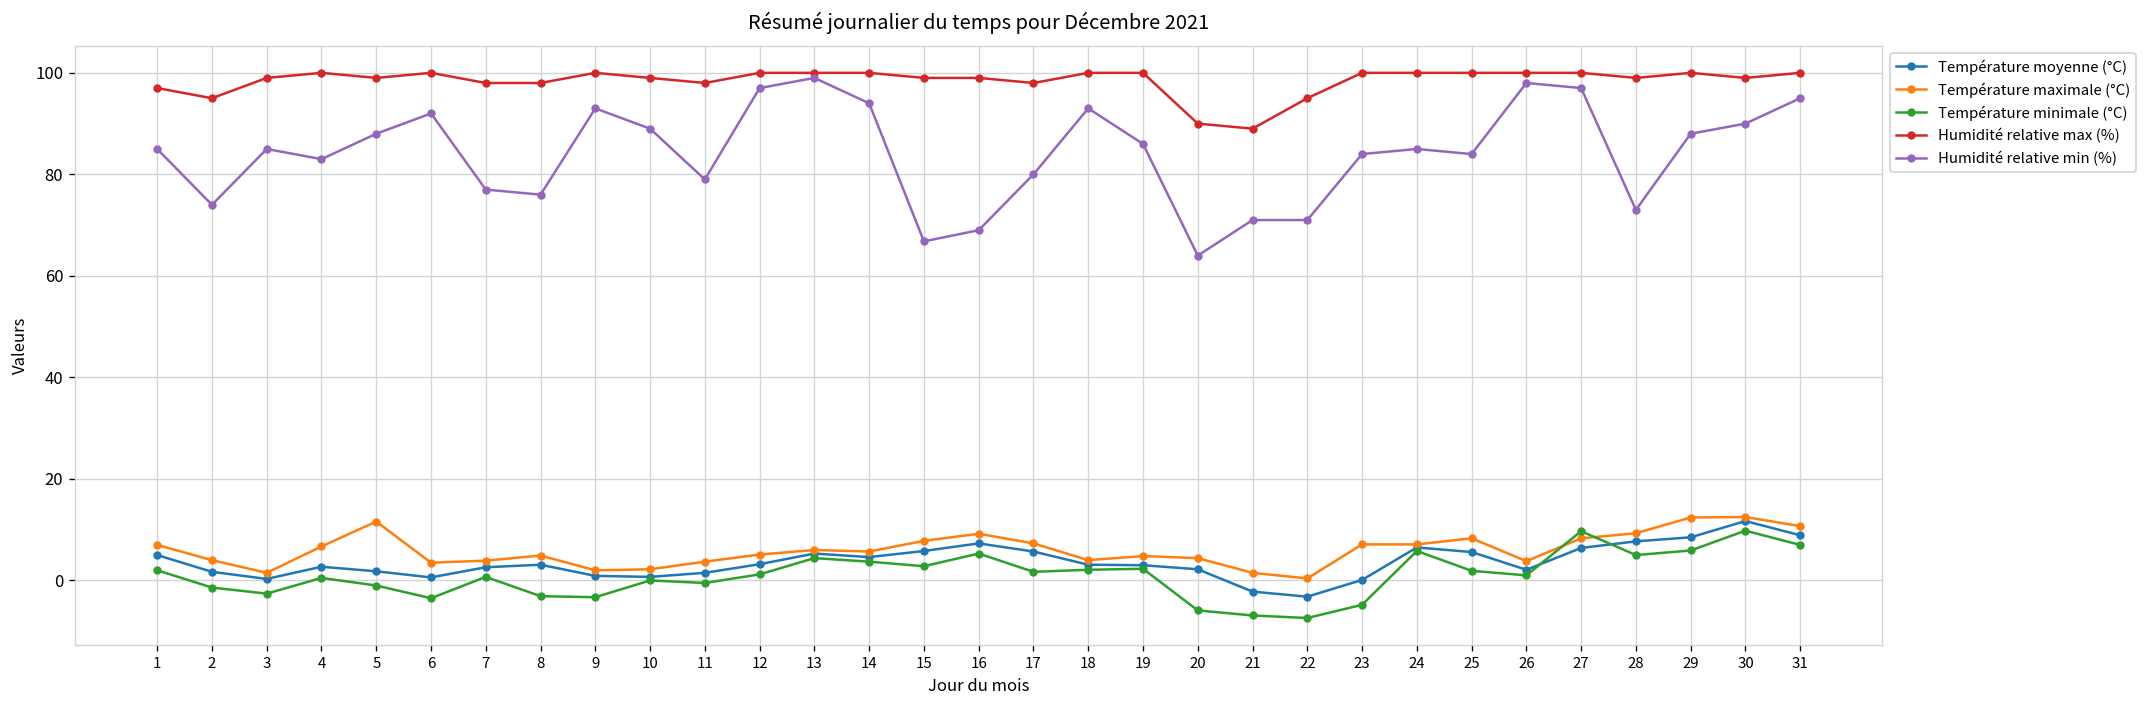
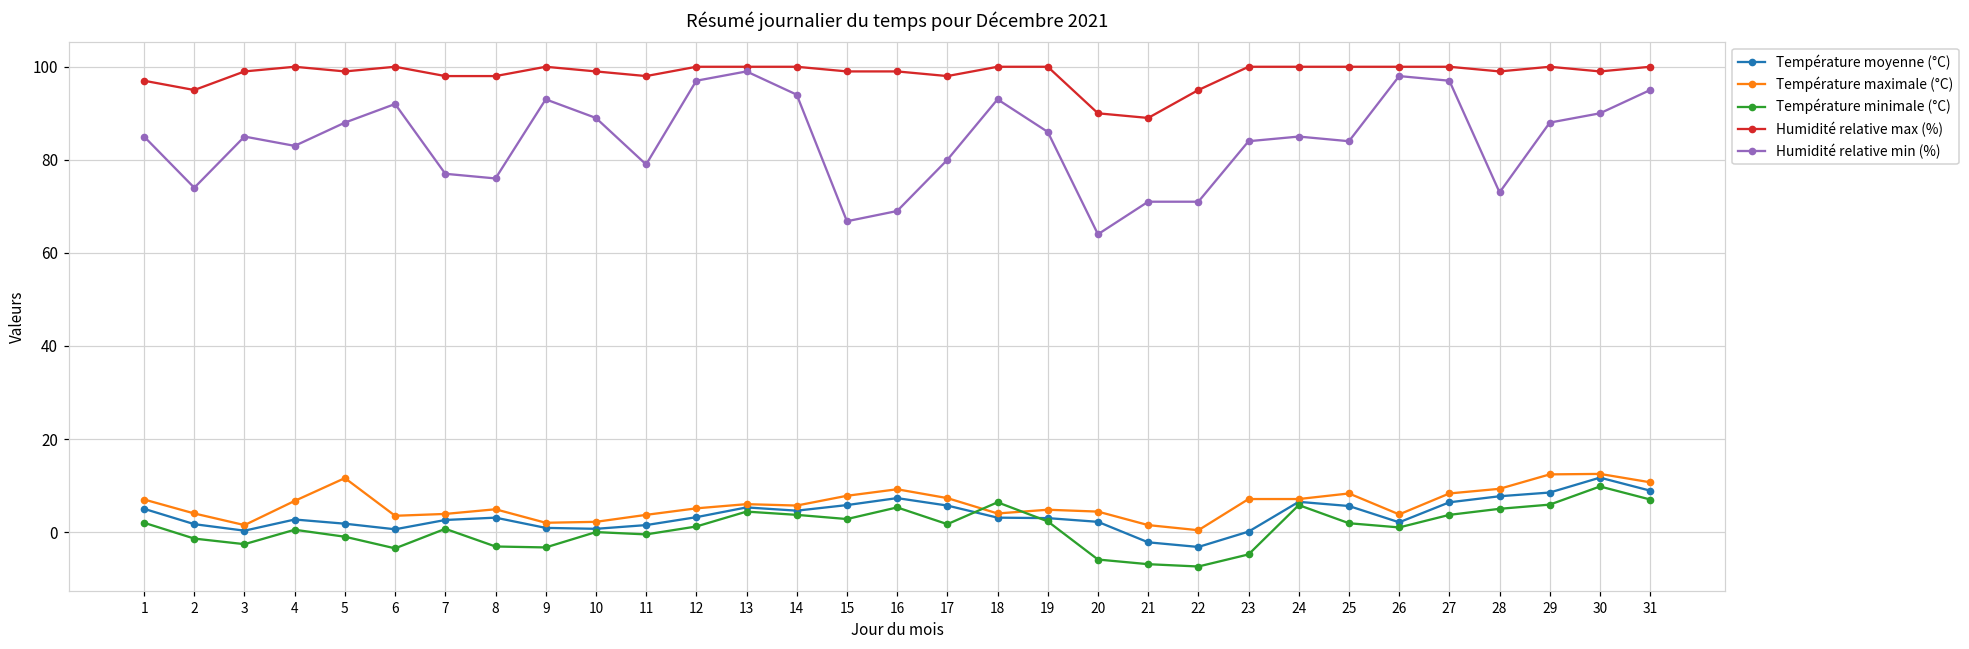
Température minimale (°C), 18: 2 -> 6
Température minimale (°C), 27: 10 -> 4
